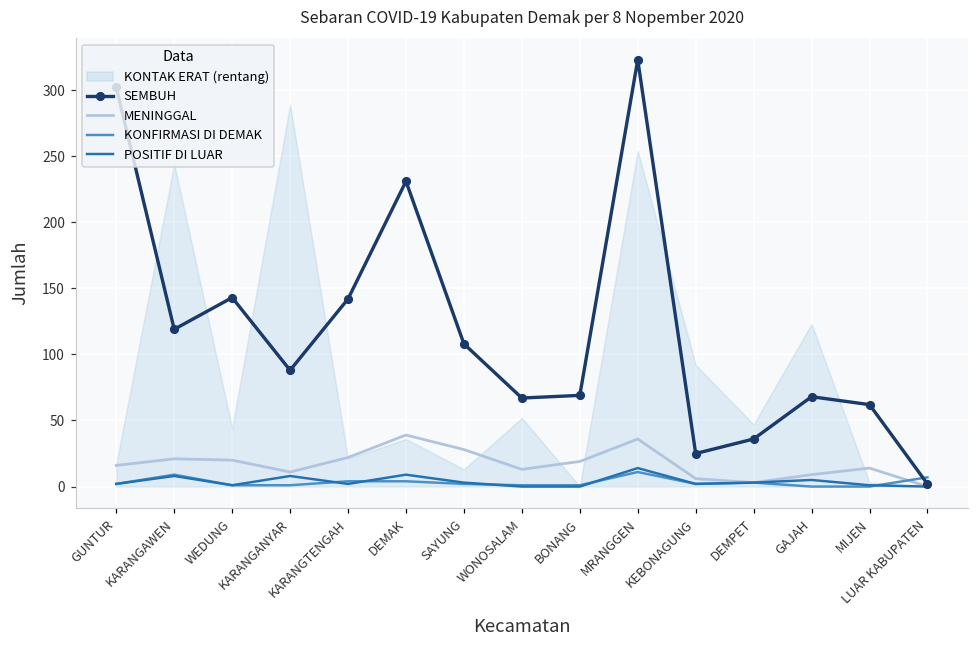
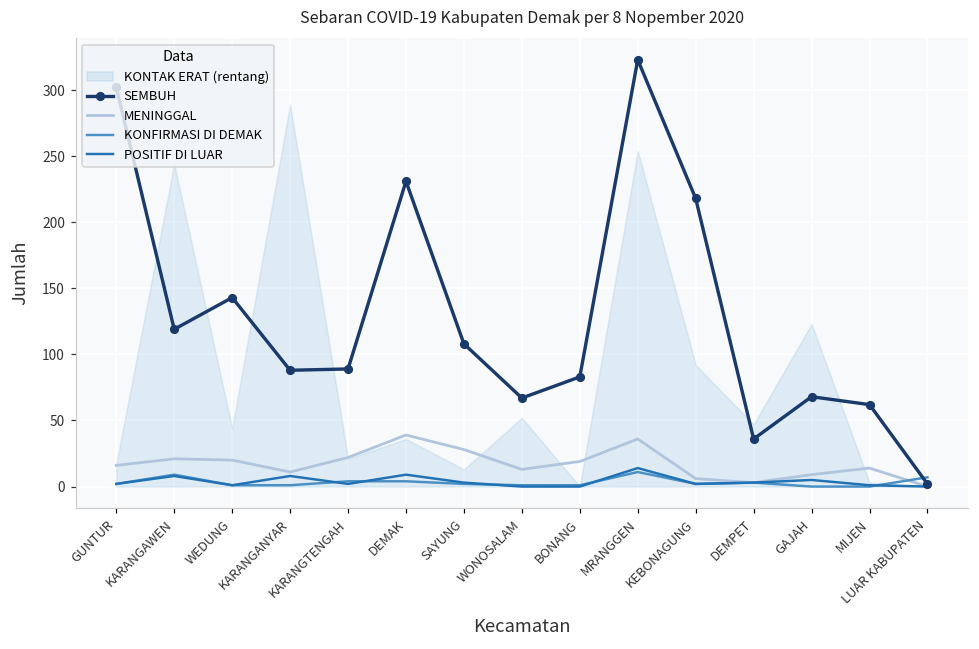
SEMBUH, KARANGTENGAH: 142 -> 89
SEMBUH, BONANG: 69 -> 83
SEMBUH, KEBONAGUNG: 25 -> 218
